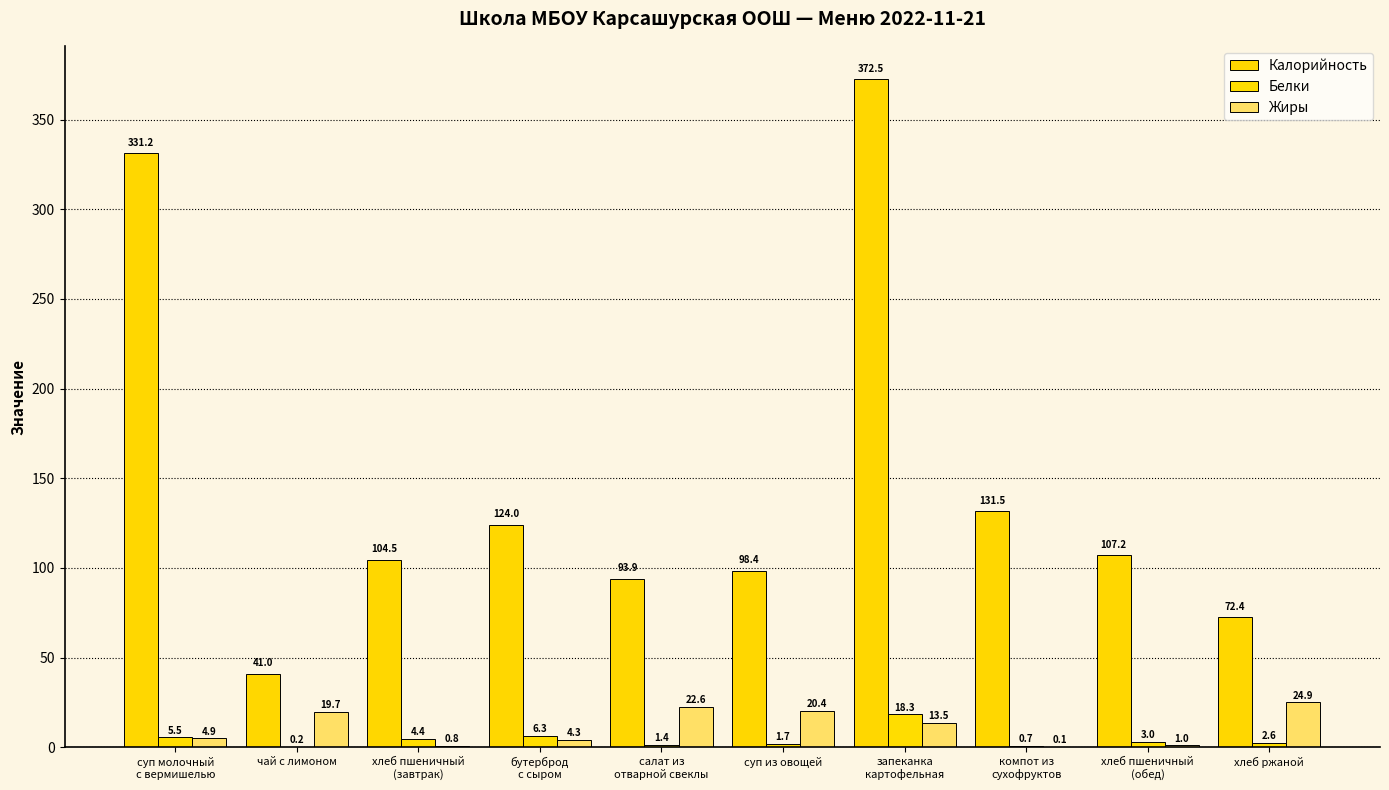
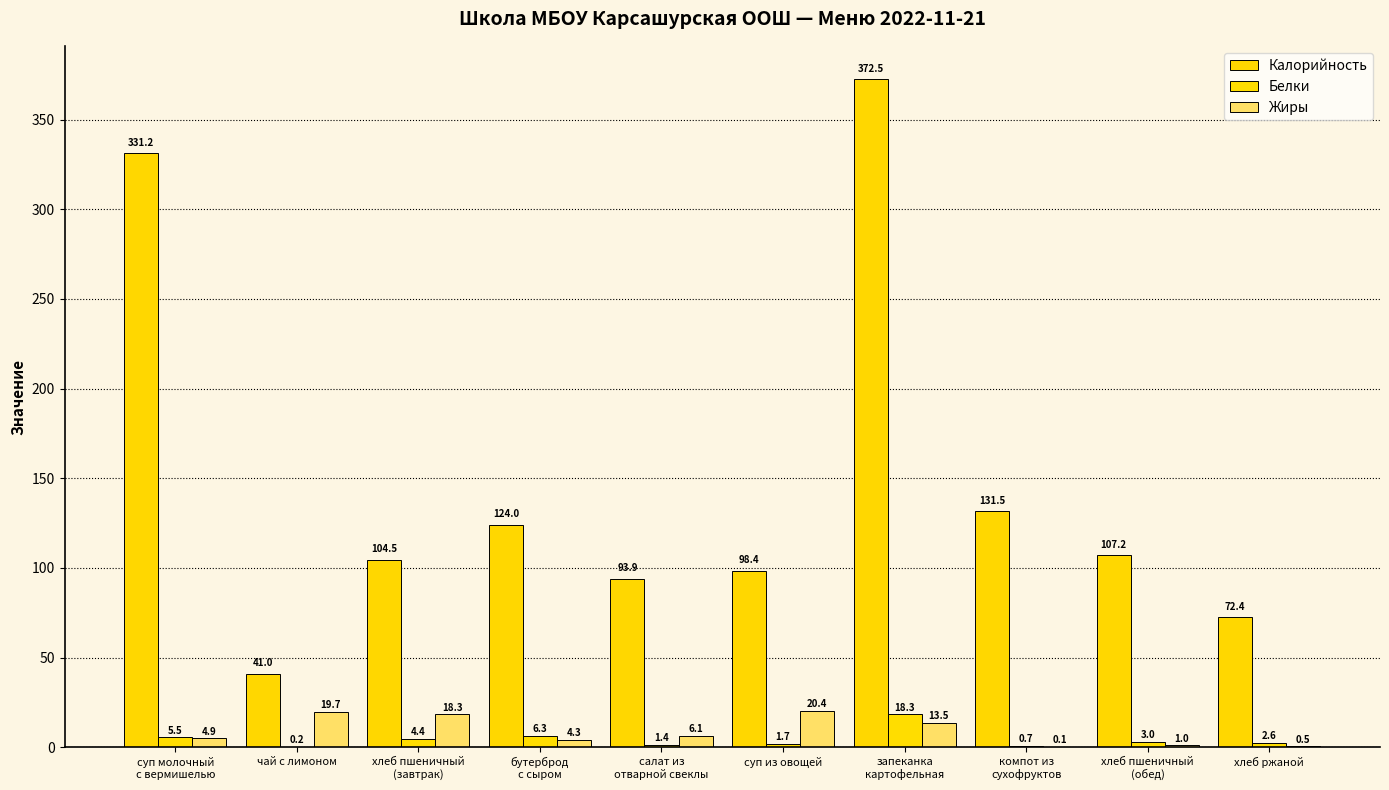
Жиры, хлеб пшеничный (завтрак): 0.8 -> 18.3
Жиры, салат из отварной свеклы: 22.6 -> 6.1
Жиры, хлеб ржаной: 24.9 -> 0.5
